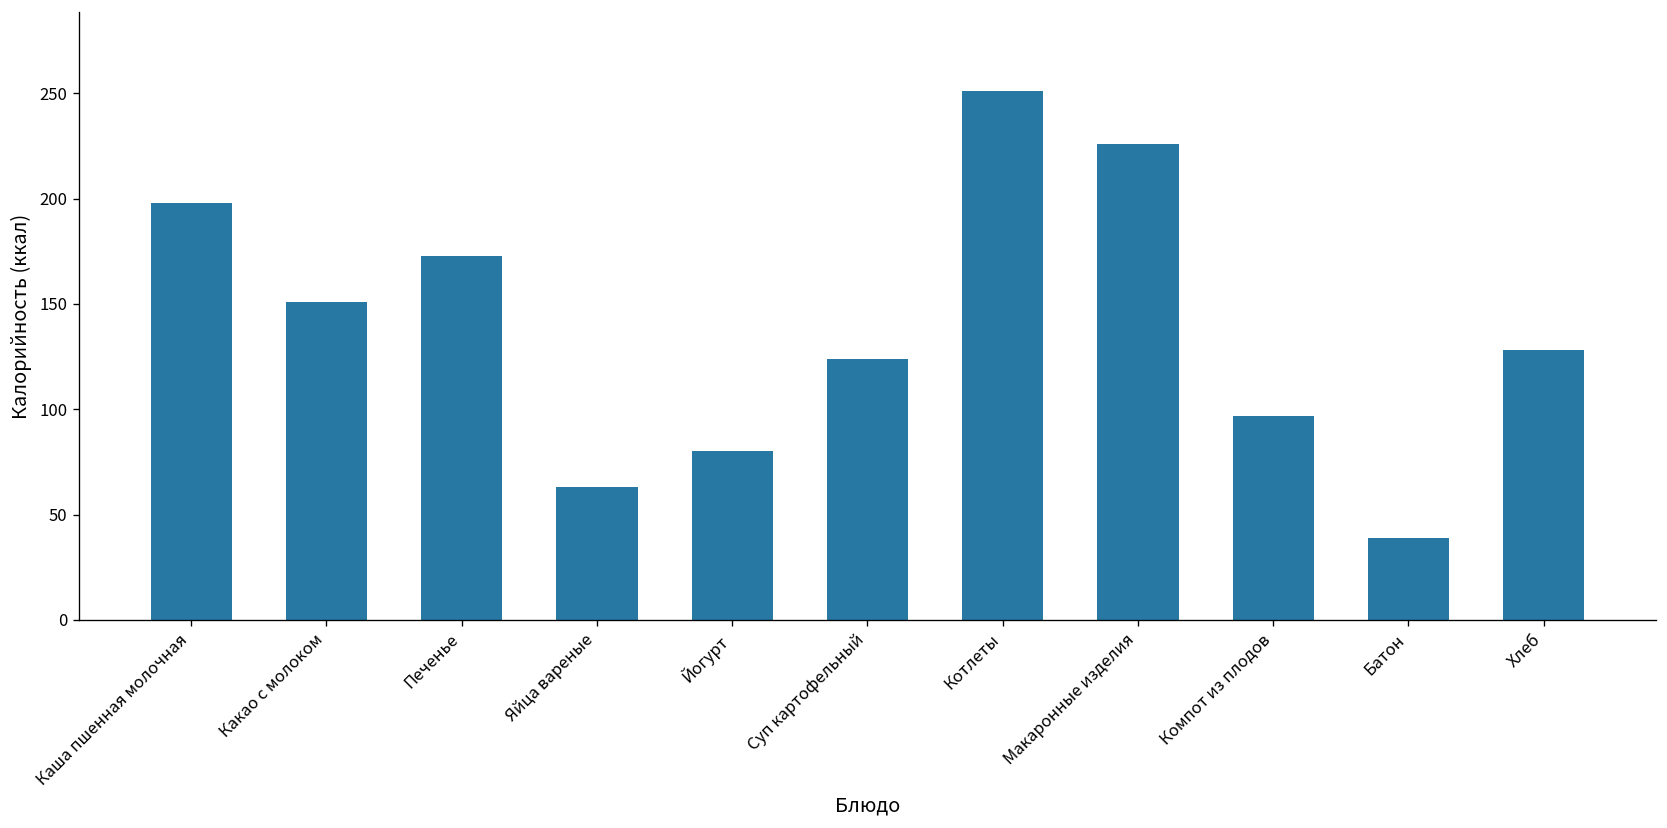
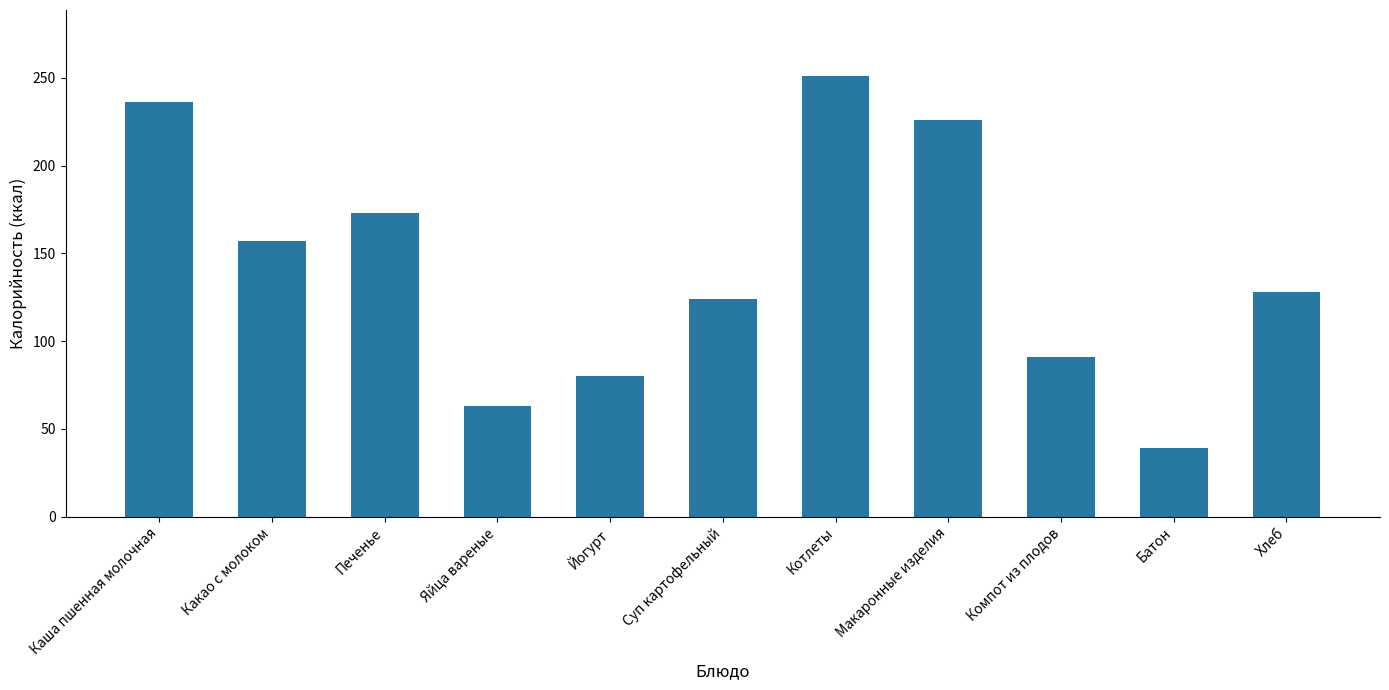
Каша пшенная молочная: 198 -> 236
Какао с молоком: 151 -> 157
Компот из плодов: 97 -> 91
